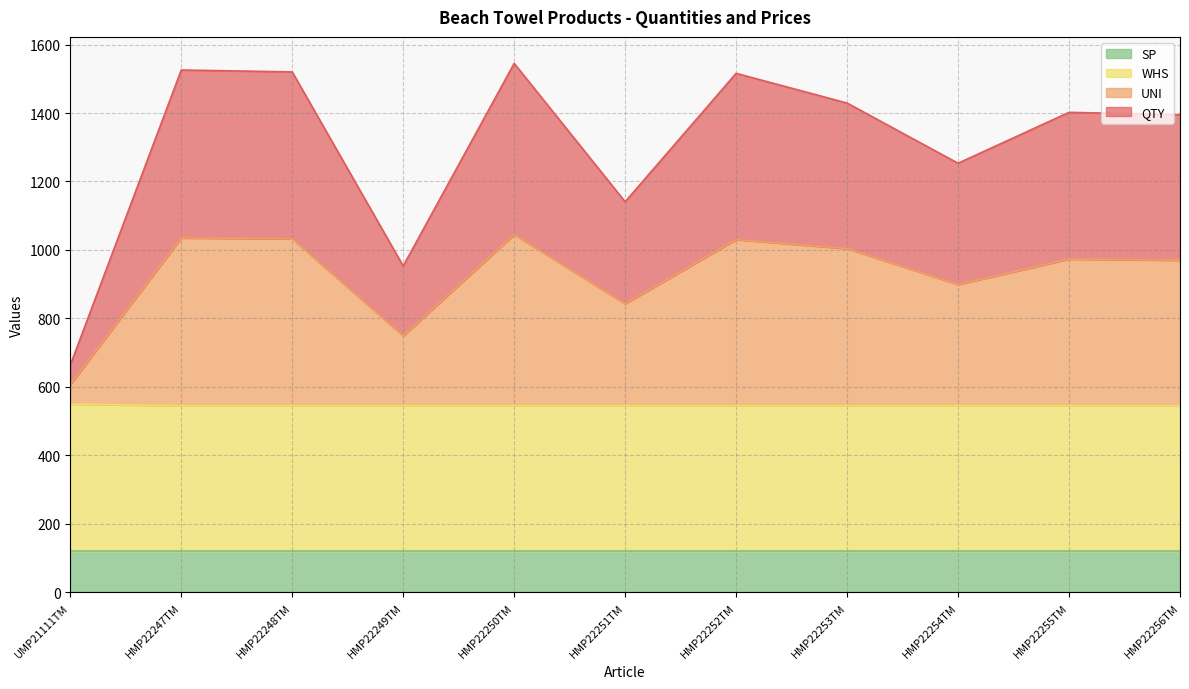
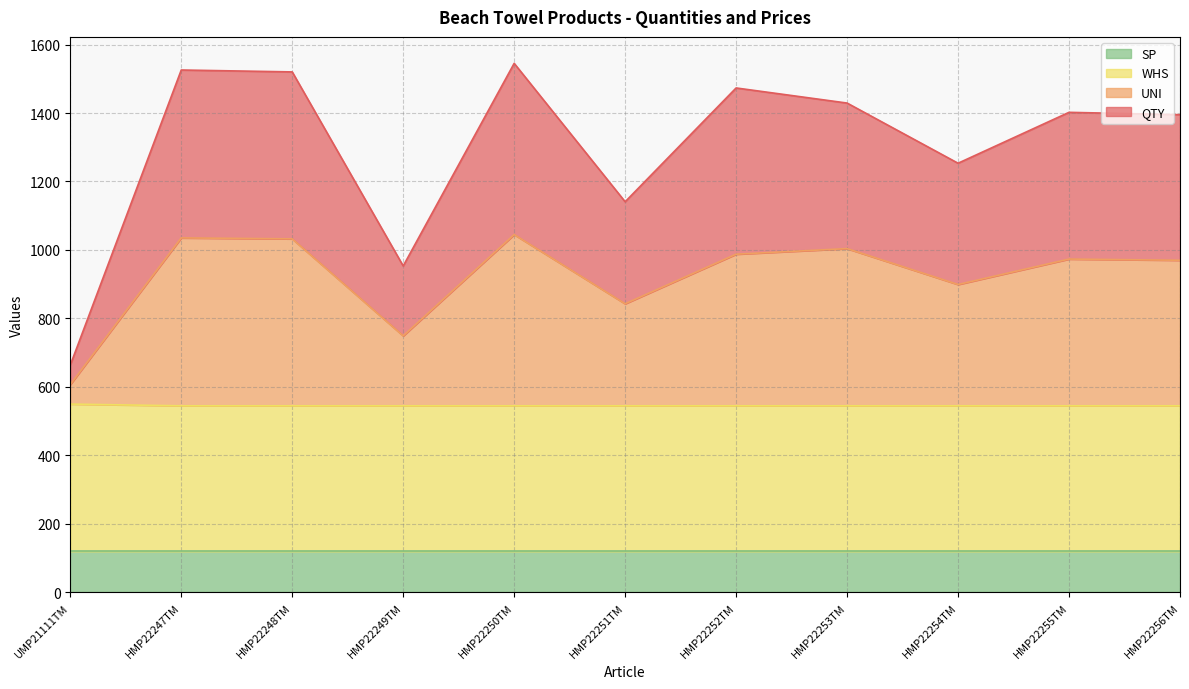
UNI, HMP22252TM: 490 -> 440
